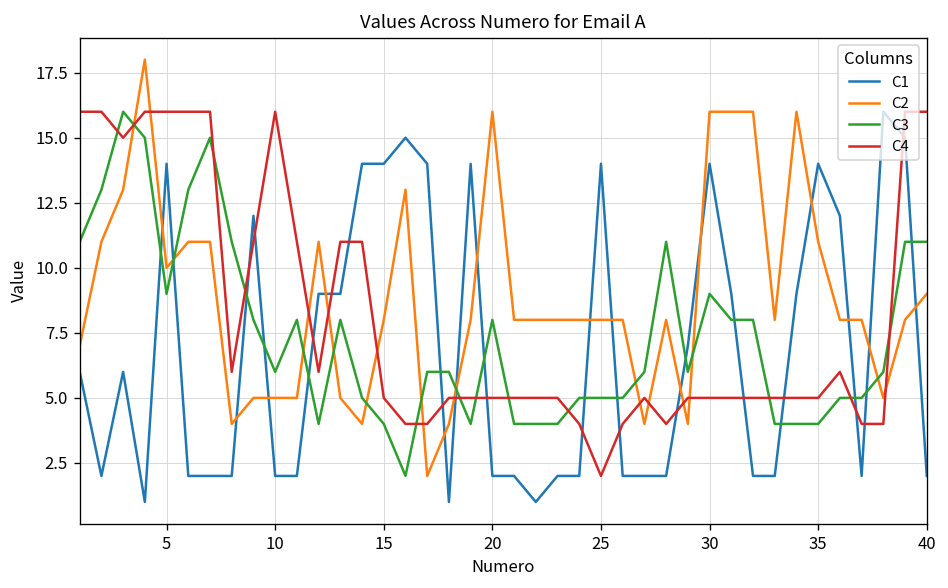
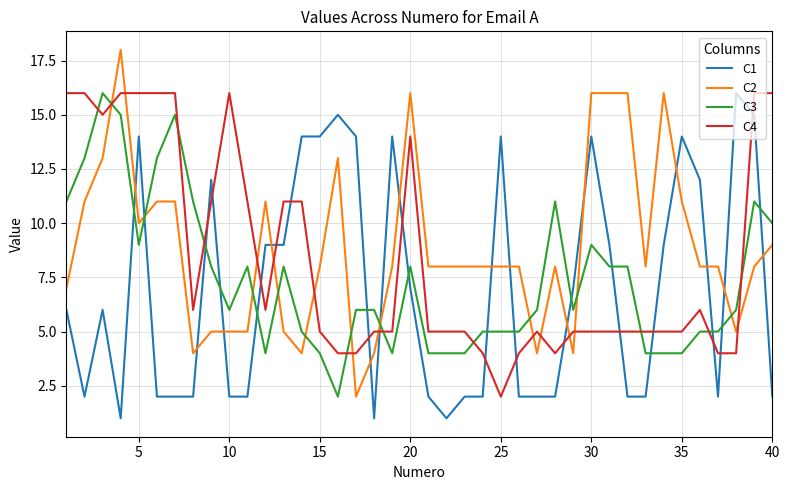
C1, 20: 2 -> 7
C4, 20: 5 -> 14
C3, 40: 11 -> 10
